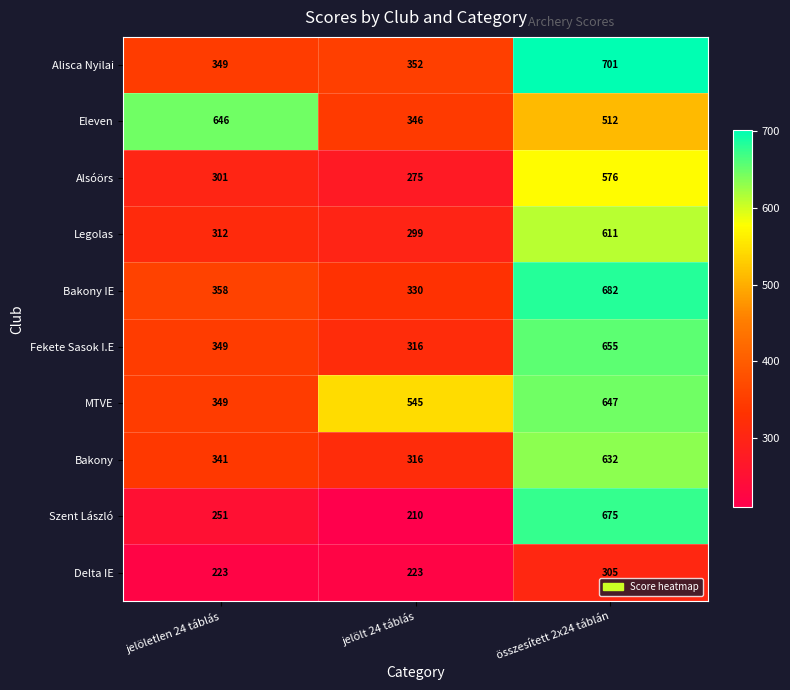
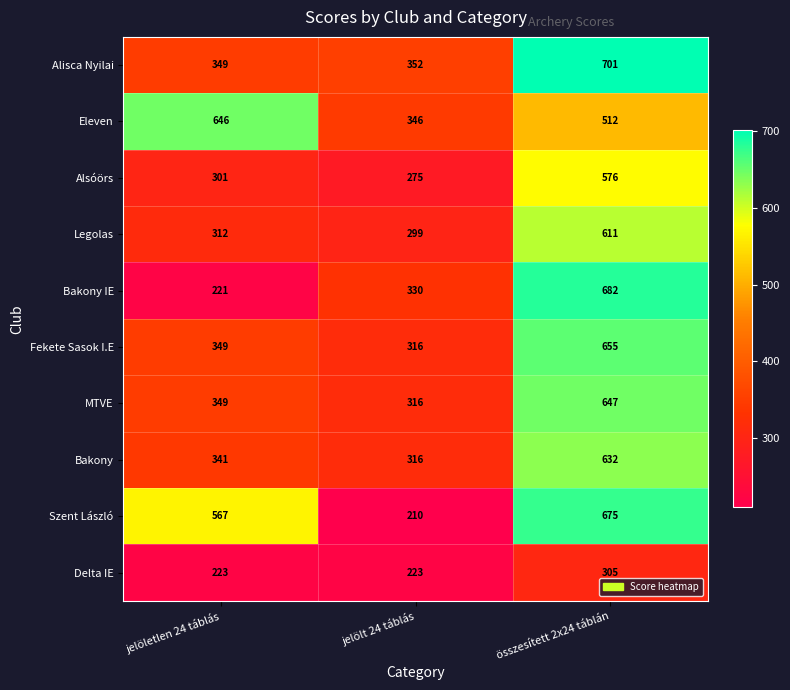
Bakony IE, jelöletlen 24 táblás: 358 -> 221
MTVE, jelölt 24 táblás: 545 -> 316
Szent László, jelöletlen 24 táblás: 251 -> 567
